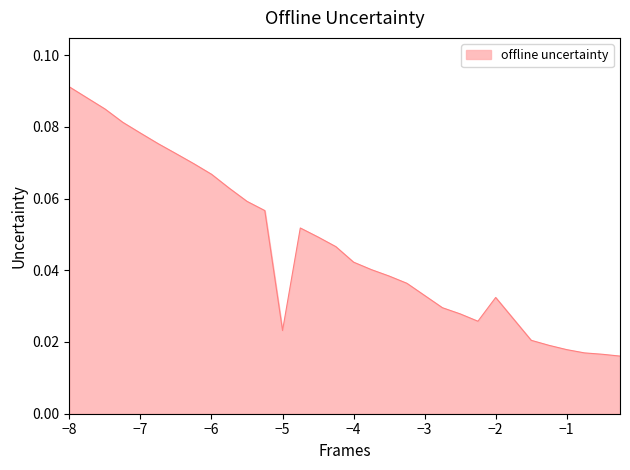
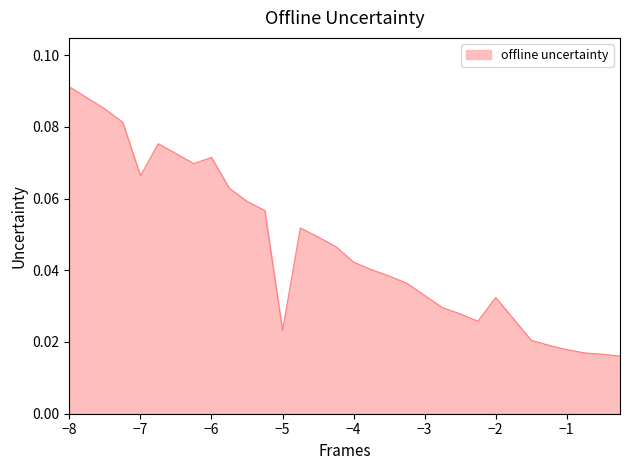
−7: 0.078 -> 0.066
−6: 0.067 -> 0.071
